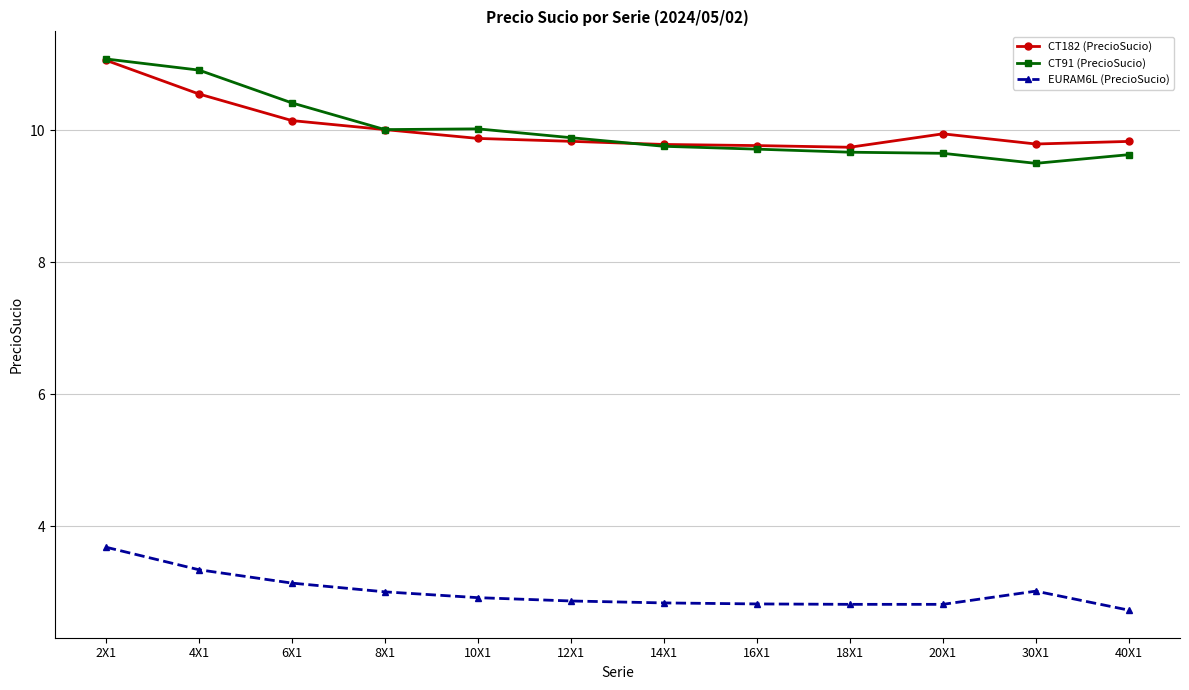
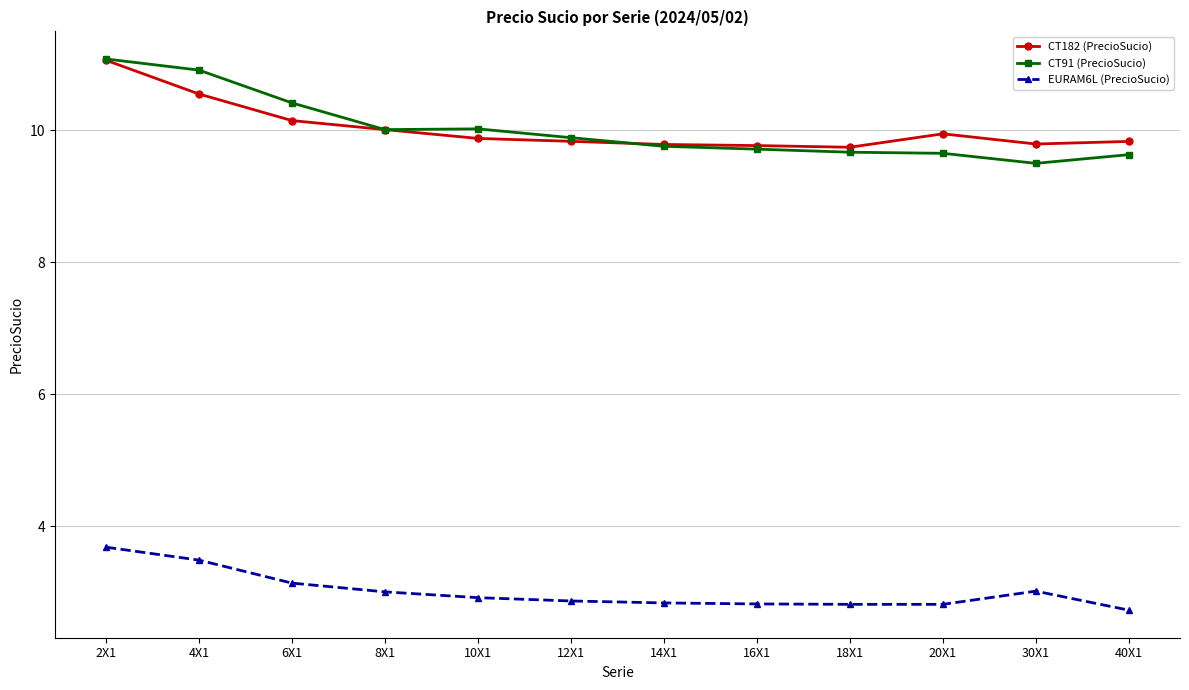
EURAM6L (PrecioSucio), 4X1: 3.3 -> 3.5
